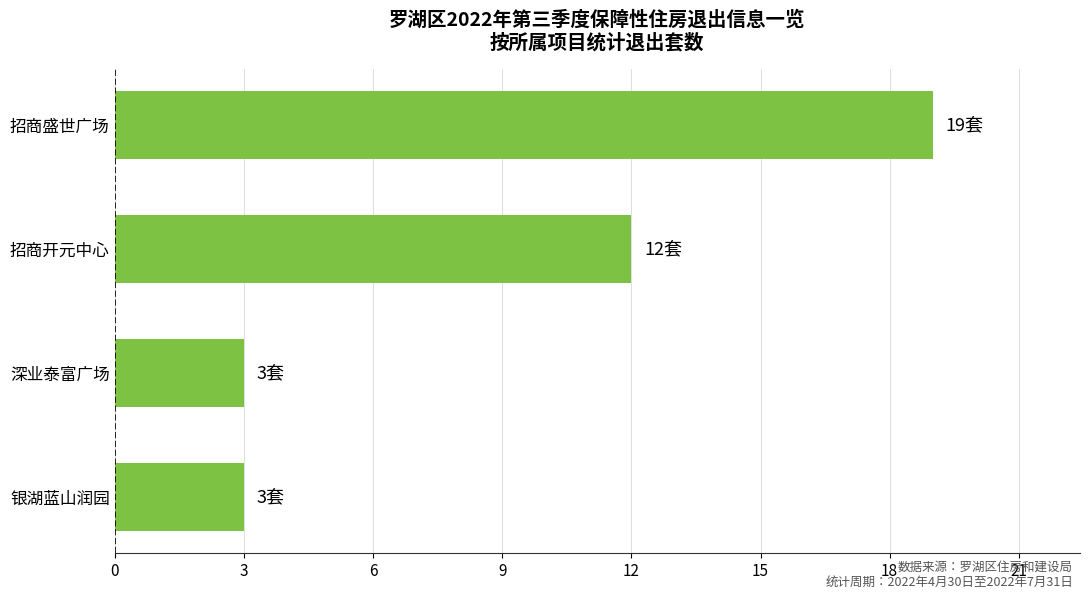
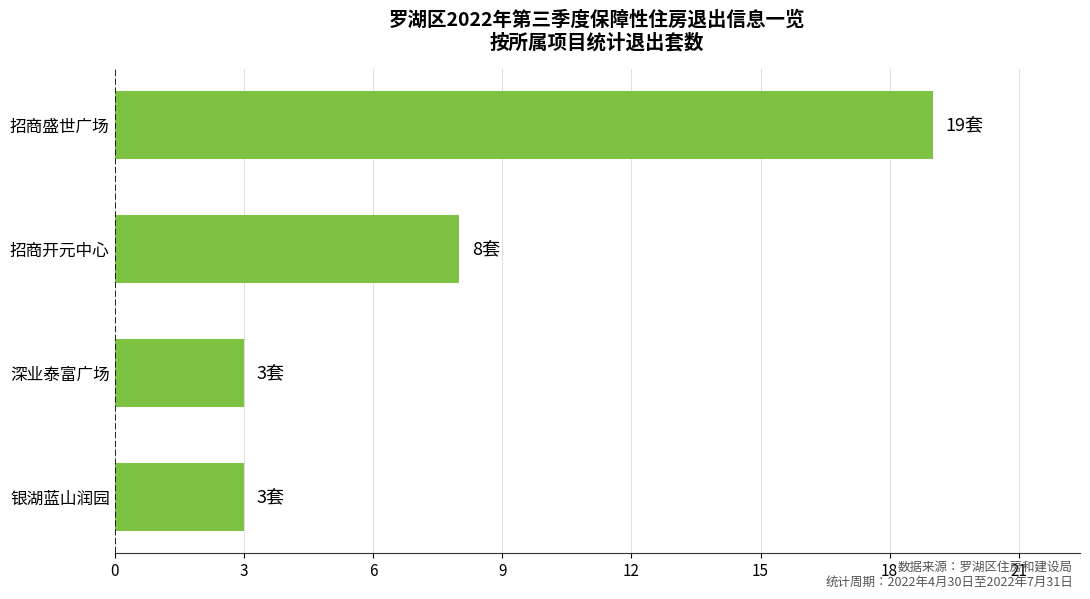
招商开元中心: 12套 -> 8套
